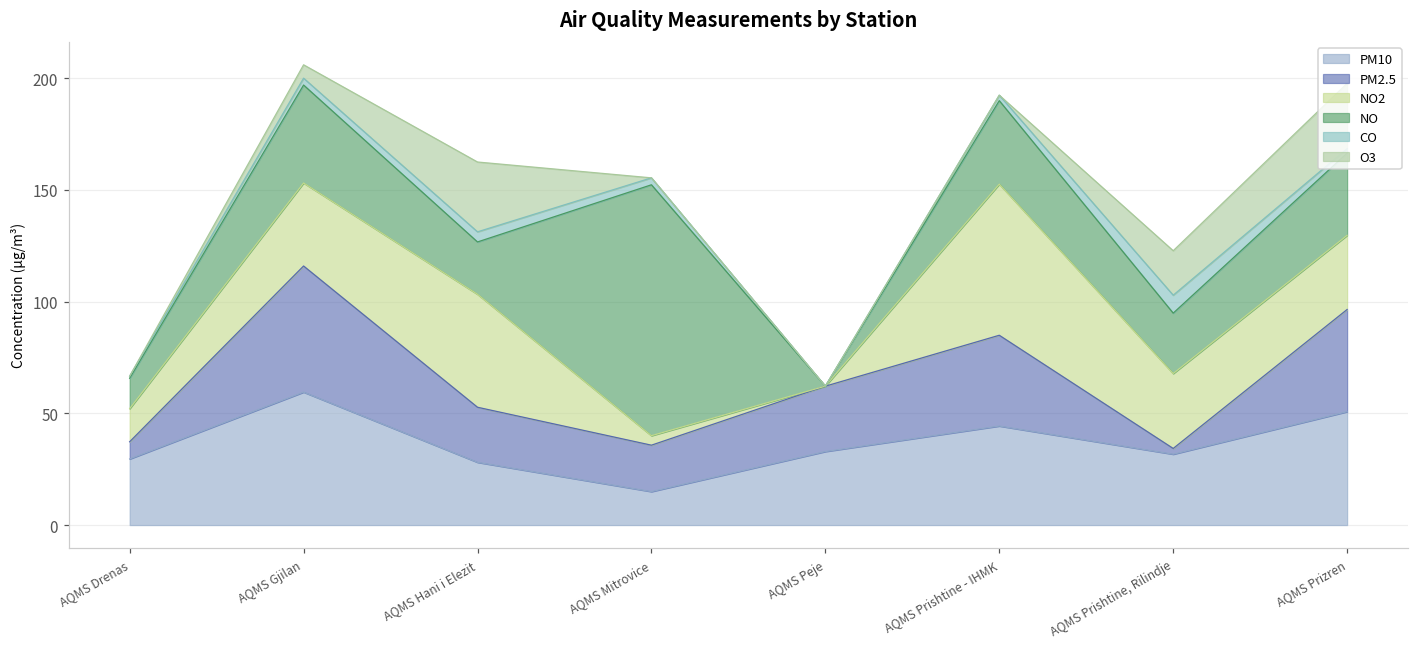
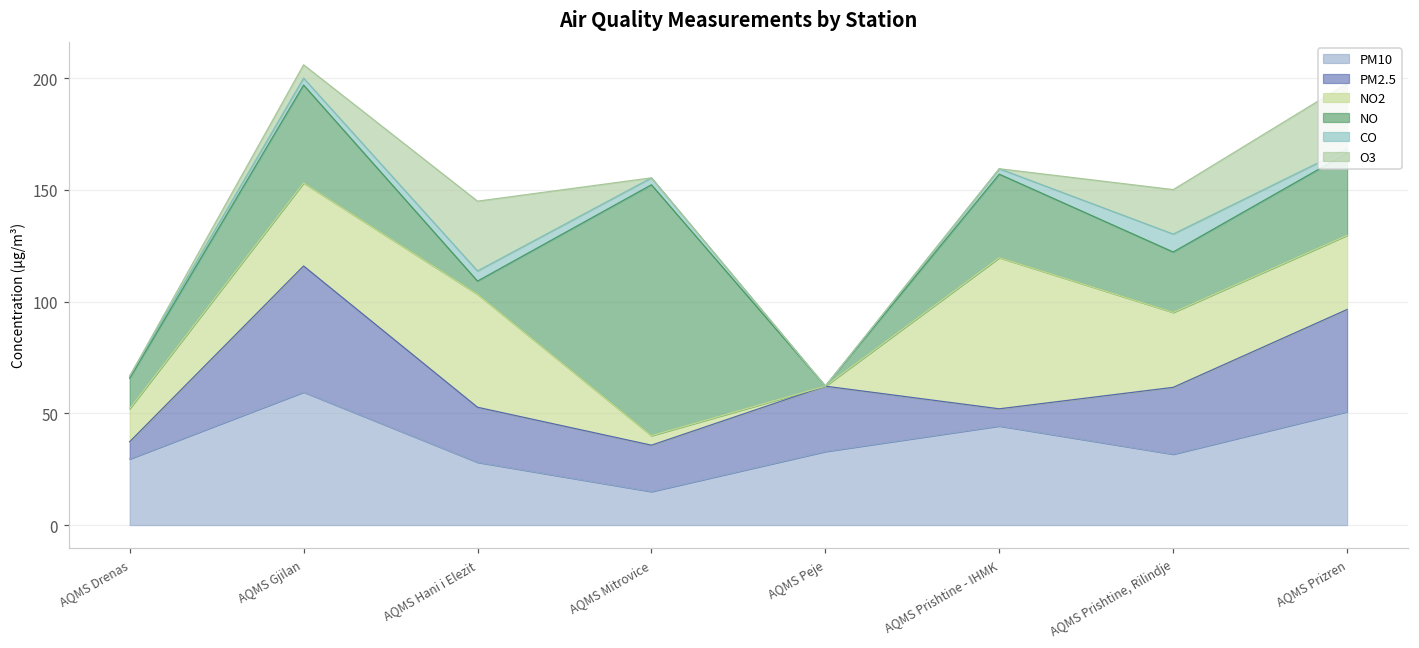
NO, AQMS Hani i Elezit: 23 -> 6
PM2.5, AQMS Prishtine - IHMK: 41 -> 8
PM2.5, AQMS Prishtine, Rilindje: 3 -> 30
